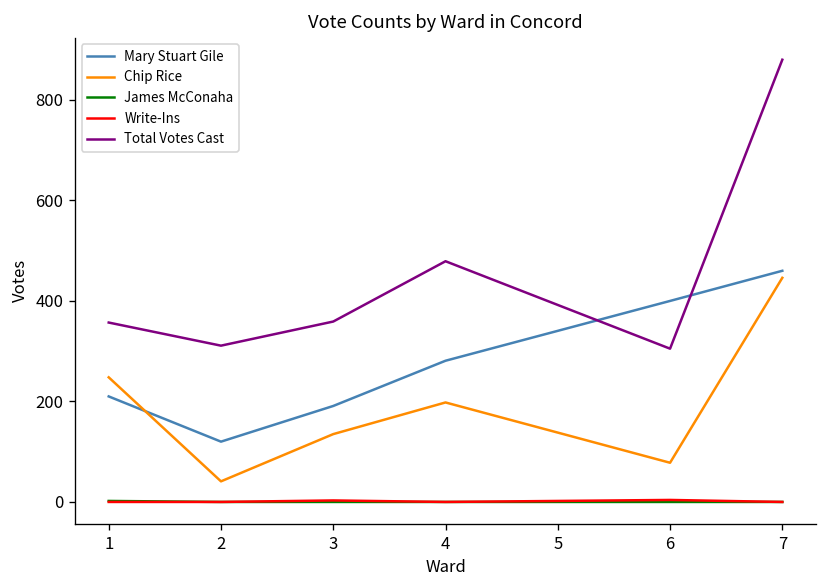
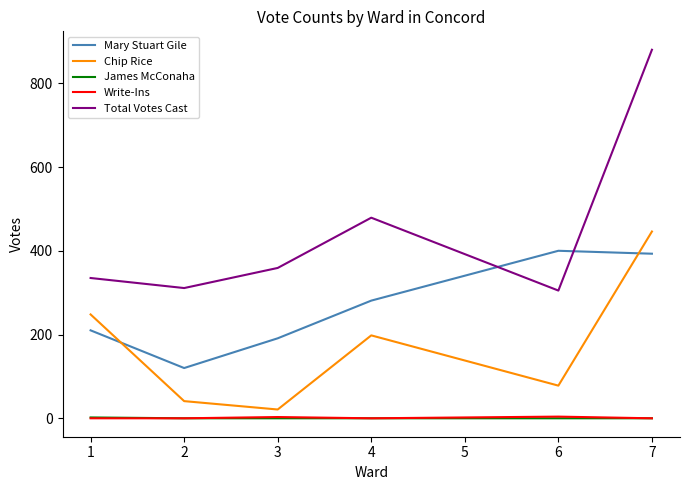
Total Votes Cast, 1: 360 -> 340
Chip Rice, 3: 140 -> 20
Mary Stuart Gile, 7: 460 -> 390
